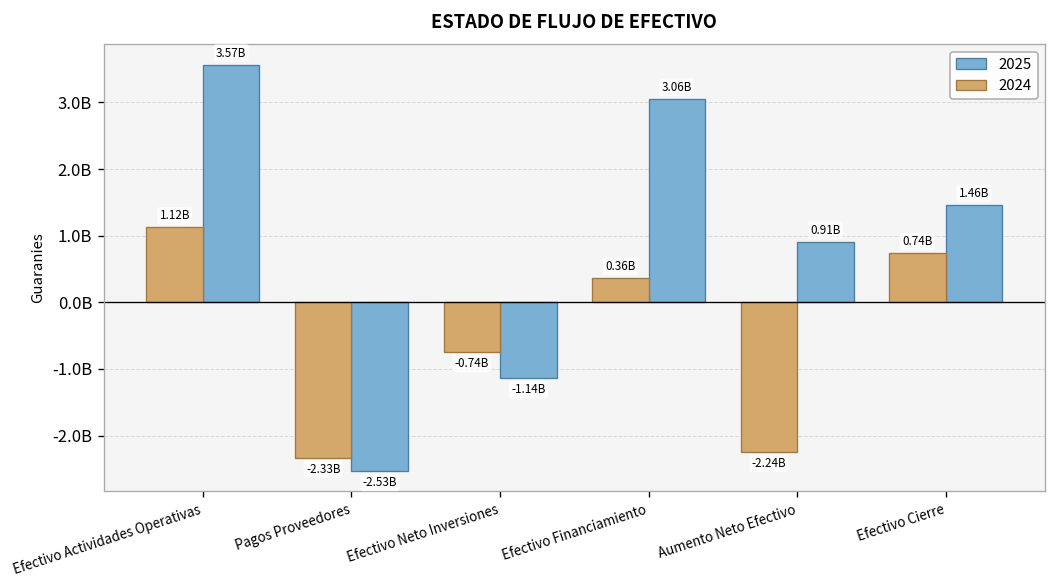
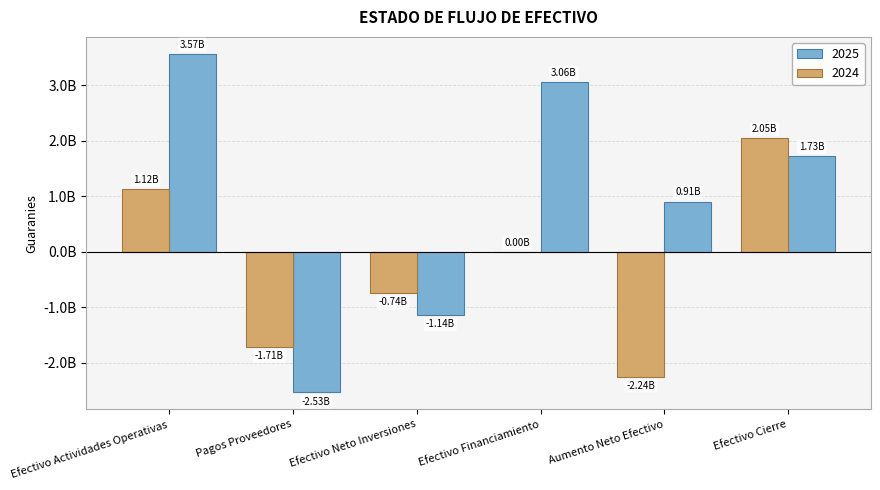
2024, Pagos Proveedores: -2.33B -> -1.71B
2024, Efectivo Financiamiento: 0.36B -> 0.00B
2024, Efectivo Cierre: 0.74B -> 2.05B
2025, Efectivo Cierre: 1.46B -> 1.73B
